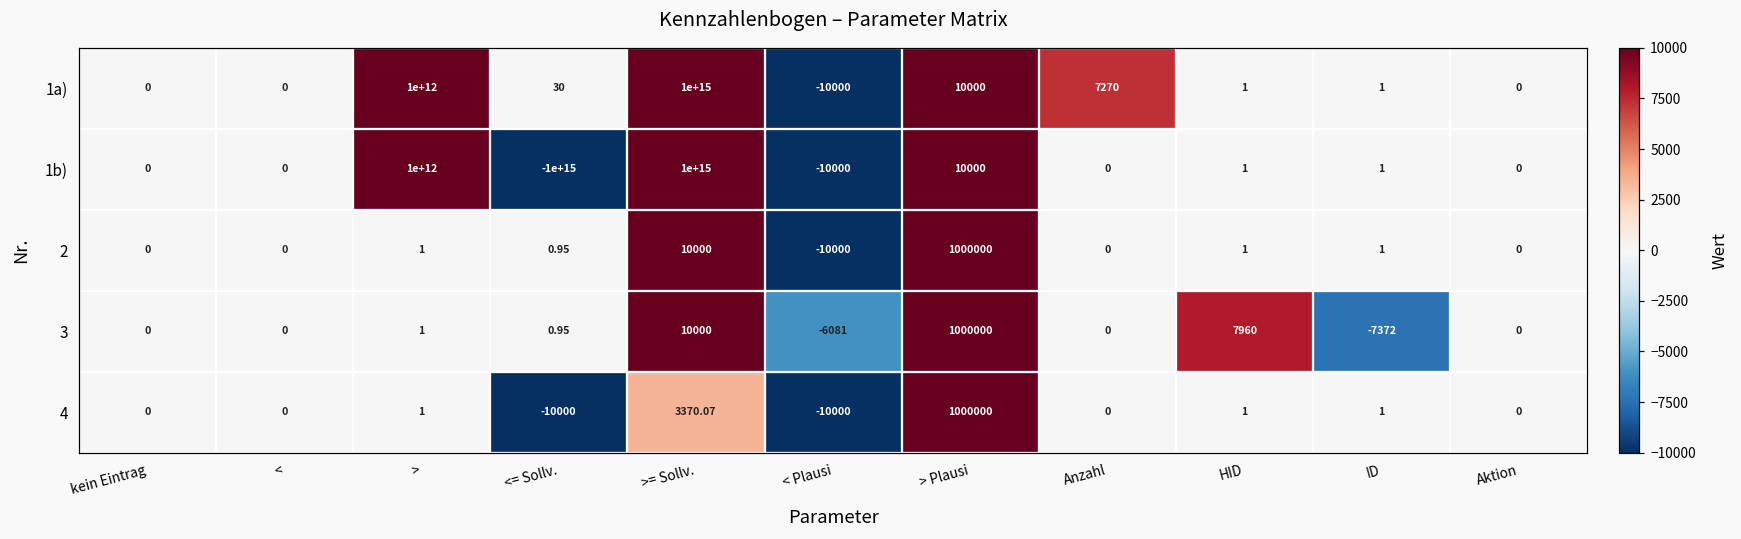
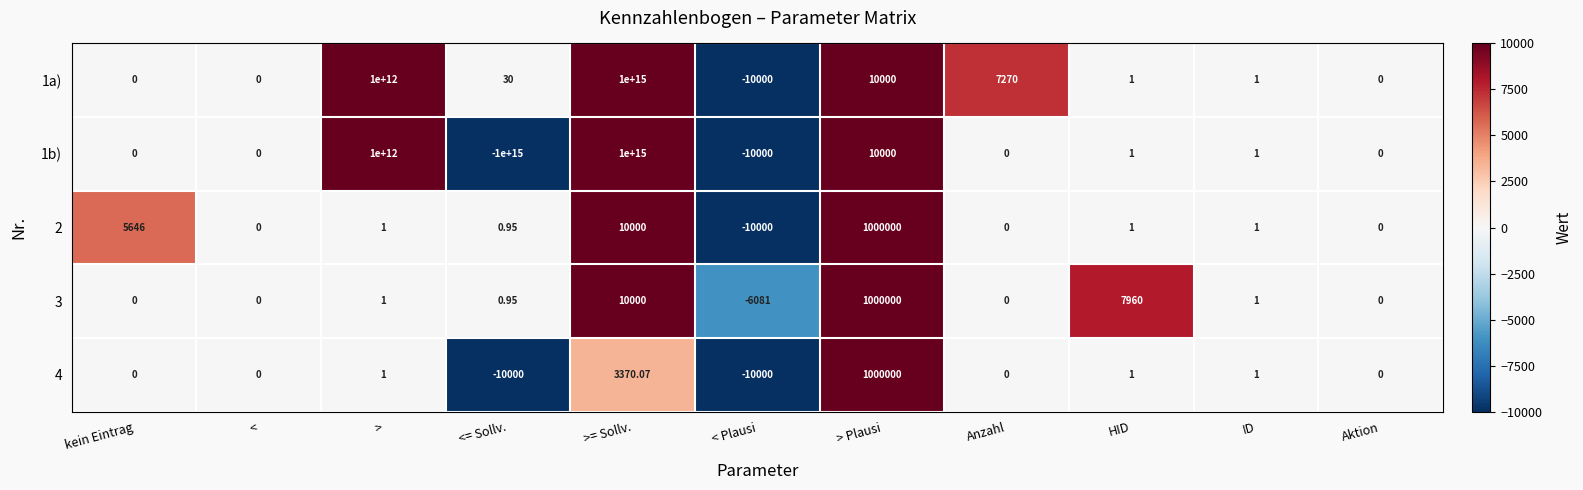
2, kein Eintrag: 0 -> 5646
3, ID: -7372 -> 1
